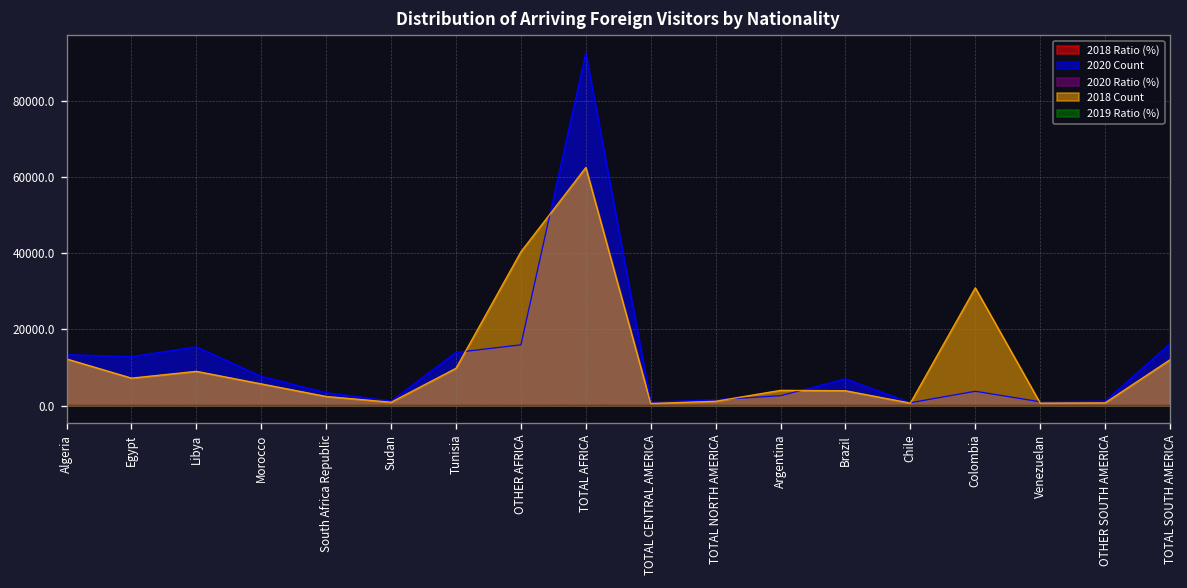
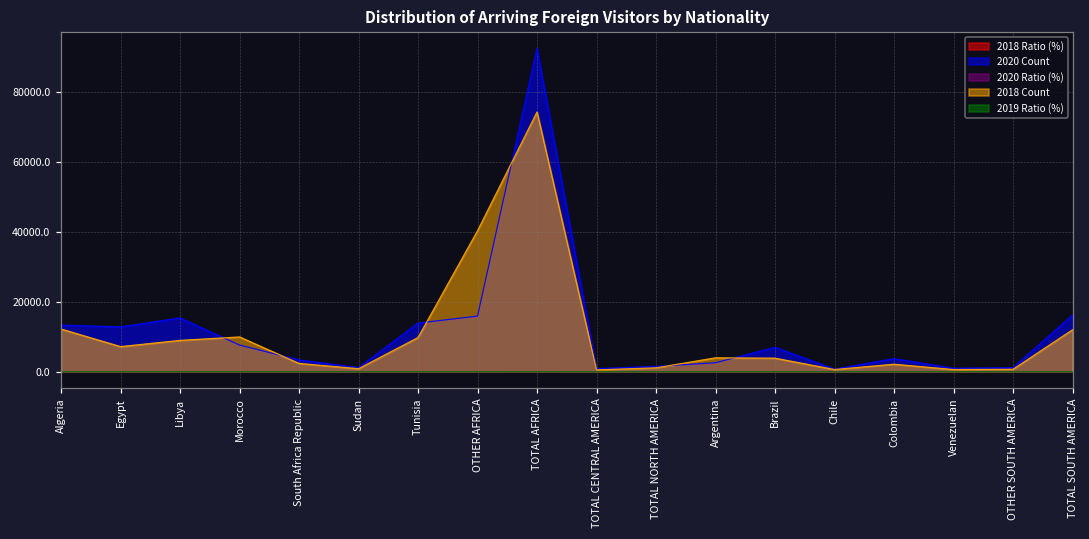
2018 Count, Morocco: 6000 -> 10000
2018 Count, TOTAL AFRICA: 63000 -> 74000
2018 Count, Colombia: 31000 -> 2000
